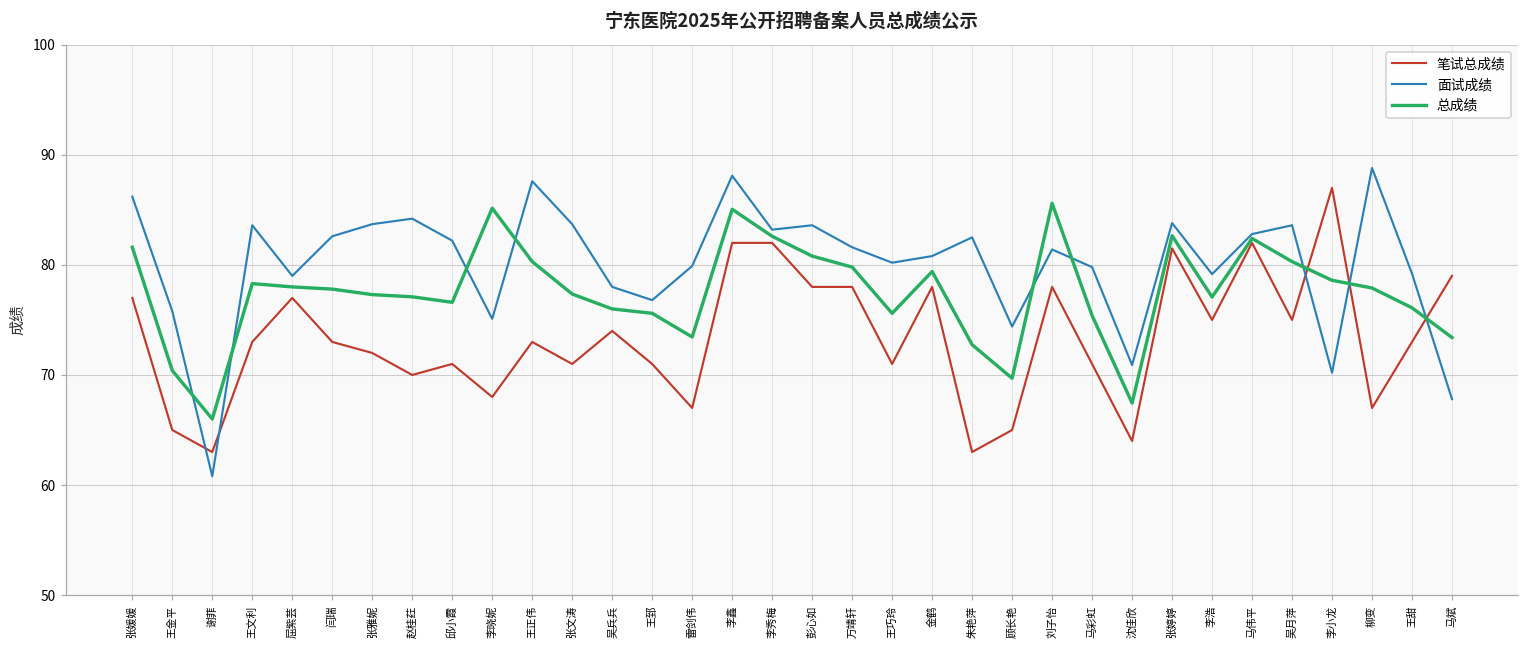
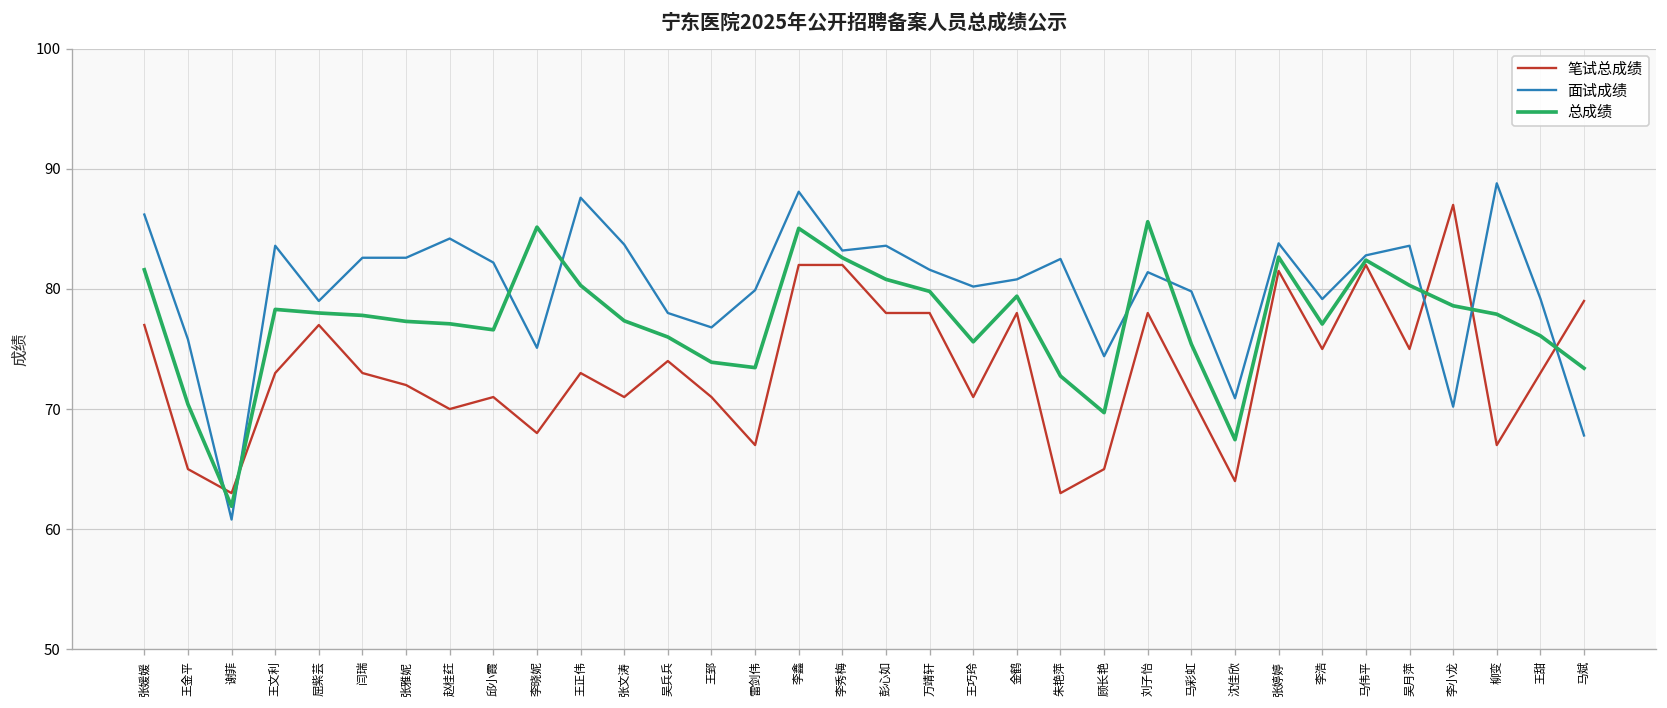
总成绩, 谢菲: 66.0 -> 61.9
面试成绩, 张雅妮: 83.7 -> 82.6
总成绩, 王郅: 75.6 -> 73.9
